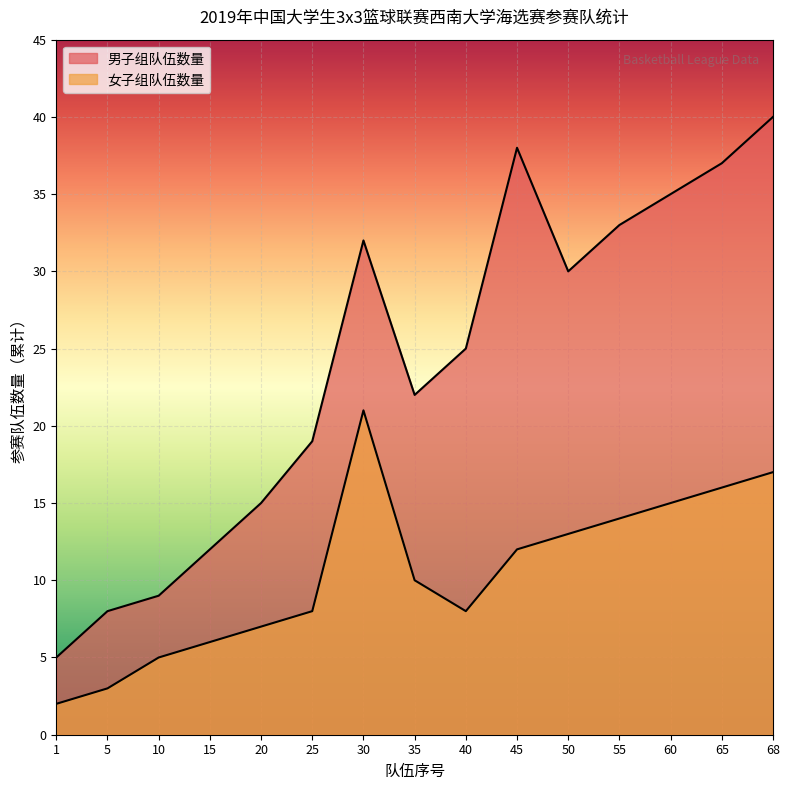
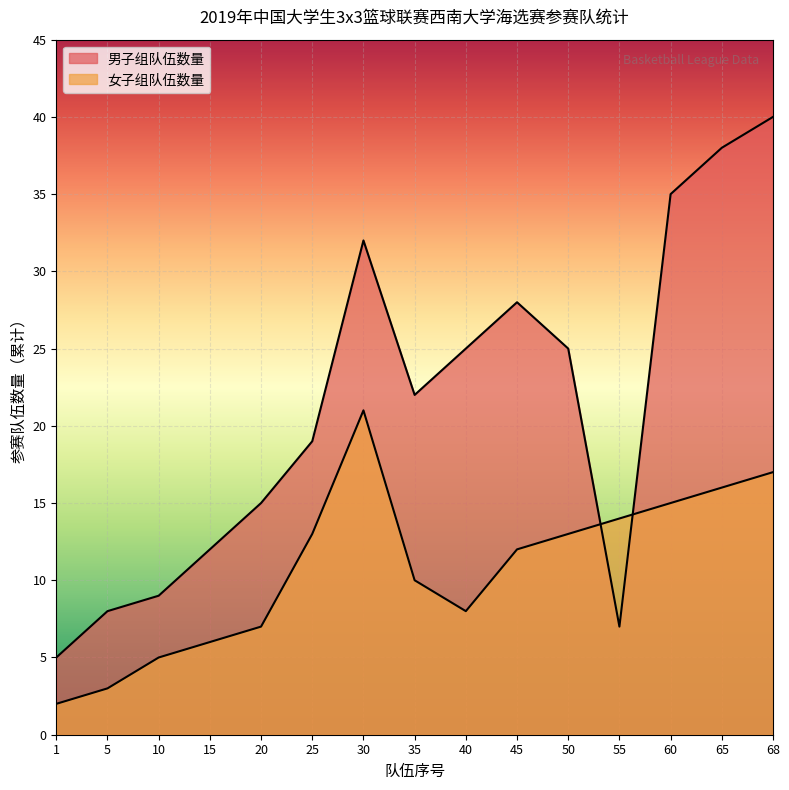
女子组队伍数量, 25: 8 -> 13
男子组队伍数量, 45: 38 -> 28
男子组队伍数量, 50: 30 -> 25
男子组队伍数量, 55: 33 -> 7
男子组队伍数量, 65: 37 -> 38
